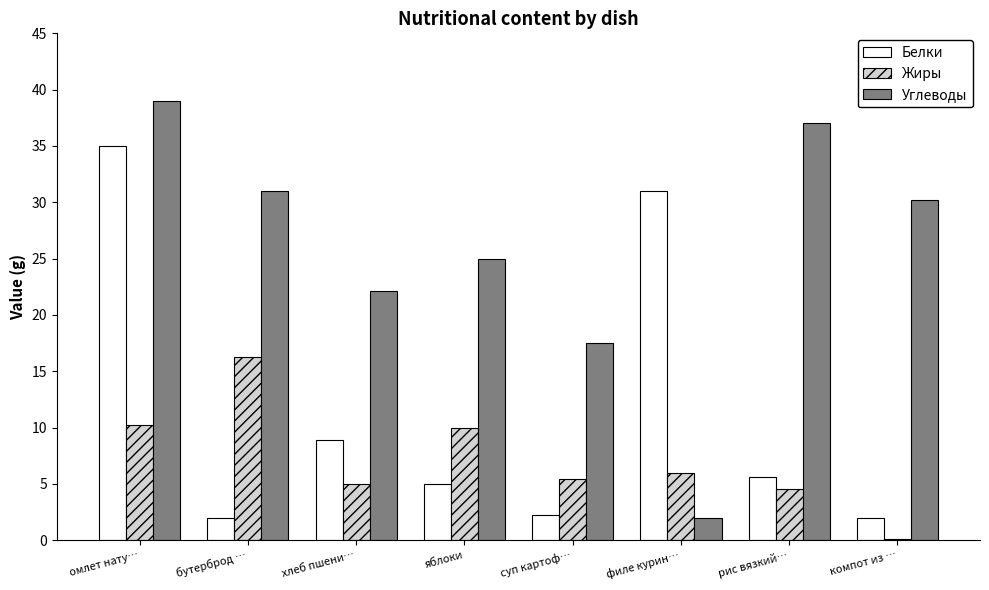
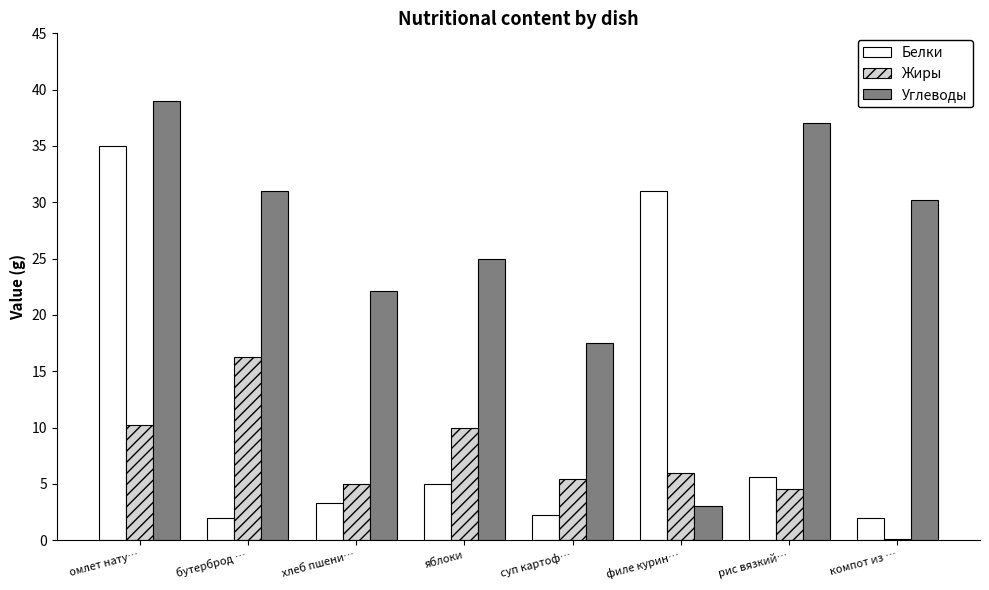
Белки, хлеб пшени…: 8.9 -> 3.3
Углеводы, филе курин…: 2 -> 3
